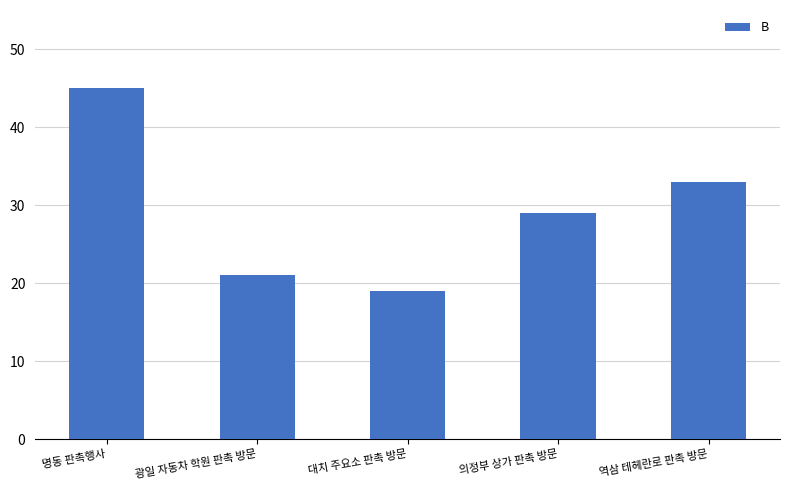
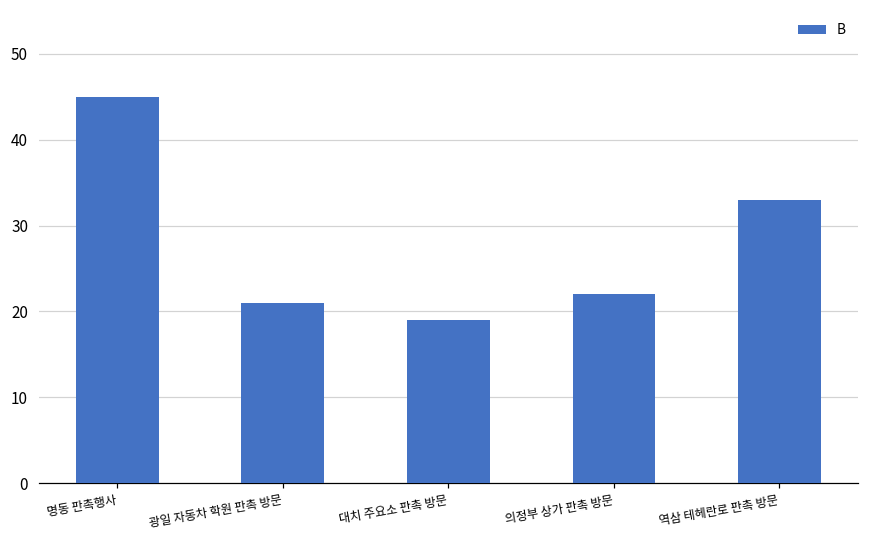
의정부 상가 판촉 방문: 29 -> 22
